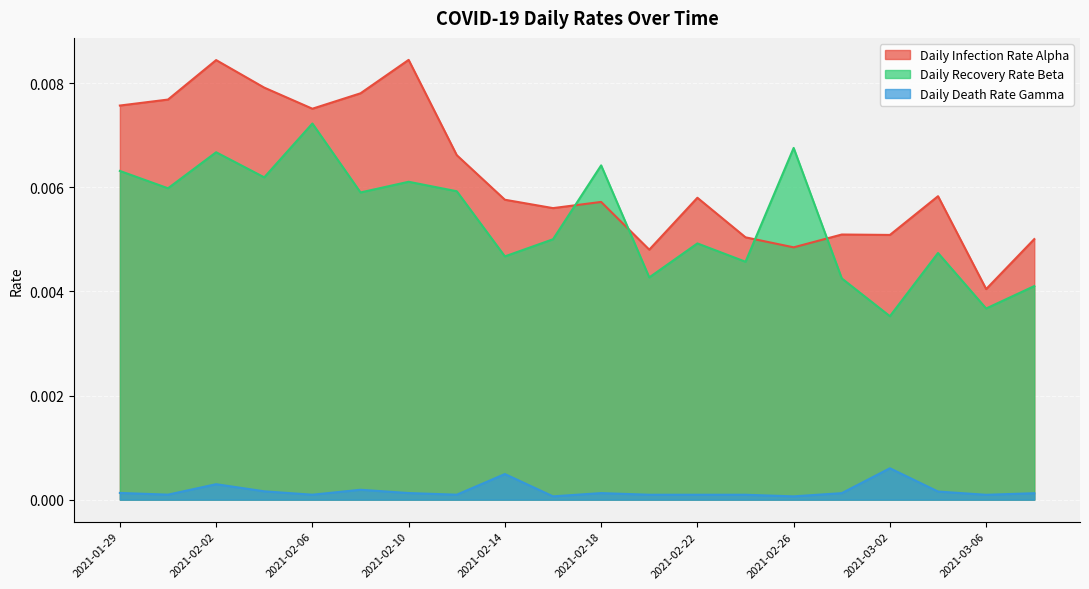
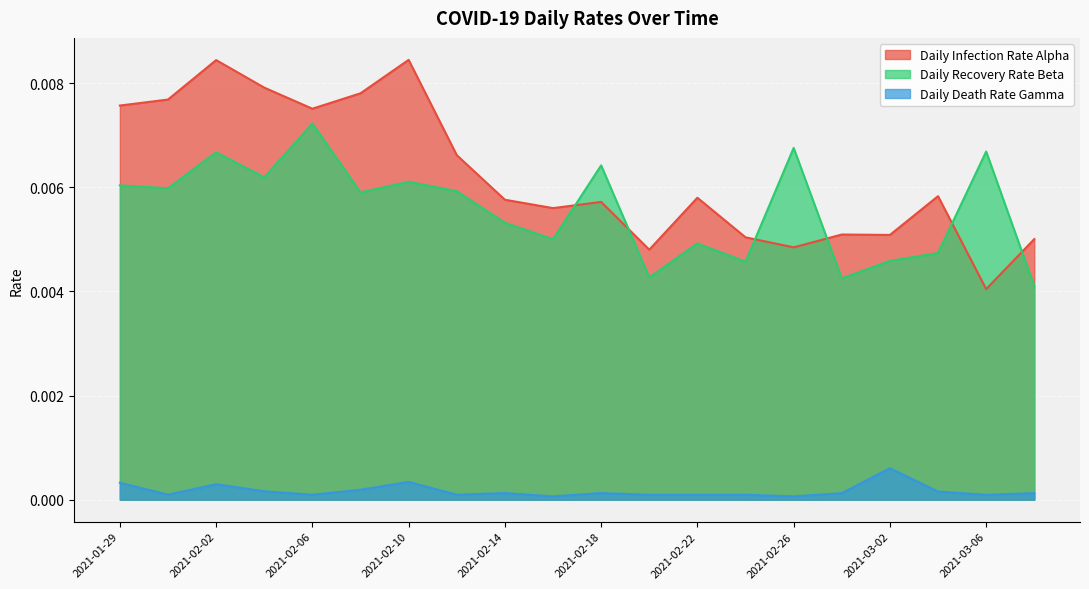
Daily Recovery Rate Beta, 2021-01-29: 0.0063 -> 0.0060
Daily Death Rate Gamma, 2021-01-29: 0.0001 -> 0.0003
Daily Death Rate Gamma, 2021-02-10: 0.0001 -> 0.0003
Daily Recovery Rate Beta, 2021-02-14: 0.0047 -> 0.0053
Daily Death Rate Gamma, 2021-02-14: 0.0005 -> 0.0001
Daily Recovery Rate Beta, 2021-03-02: 0.0035 -> 0.0046
Daily Recovery Rate Beta, 2021-03-06: 0.0037 -> 0.0067
